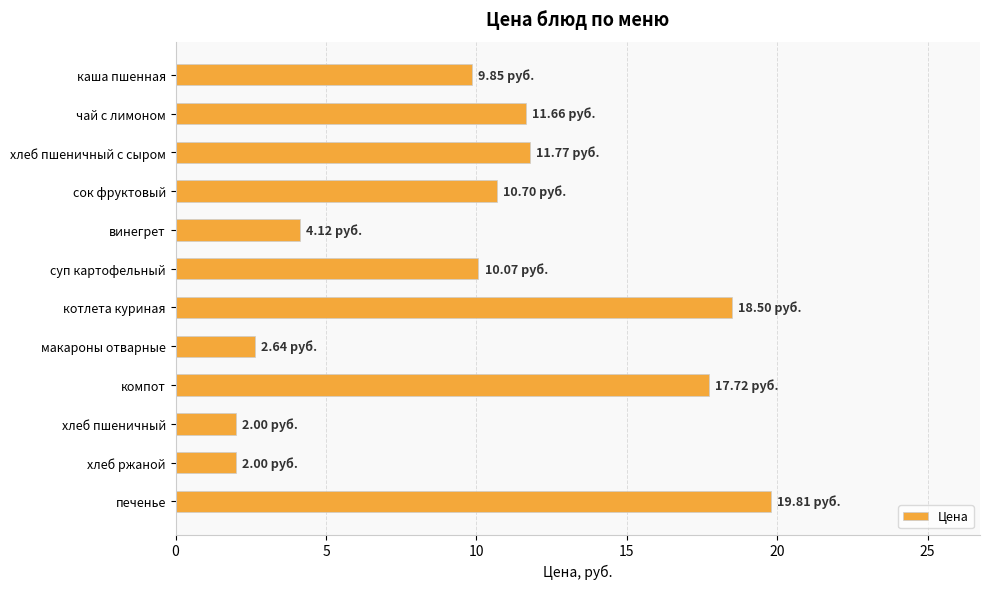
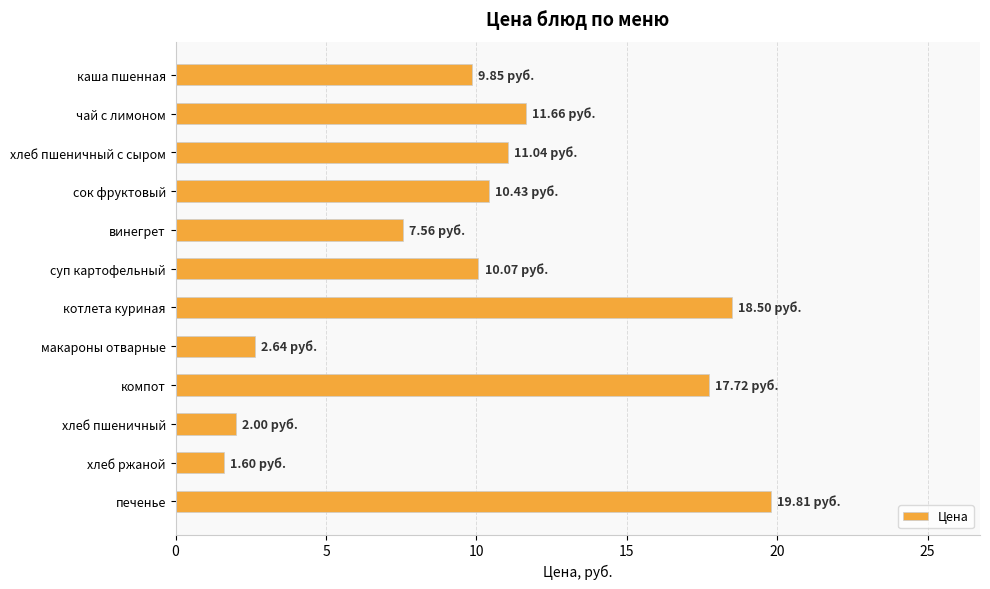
хлеб пшеничный с сыром: 11.77 -> 11.04
сок фруктовый: 10.70 -> 10.43
винегрет: 4.12 -> 7.56
хлеб ржаной: 2.00 -> 1.60
